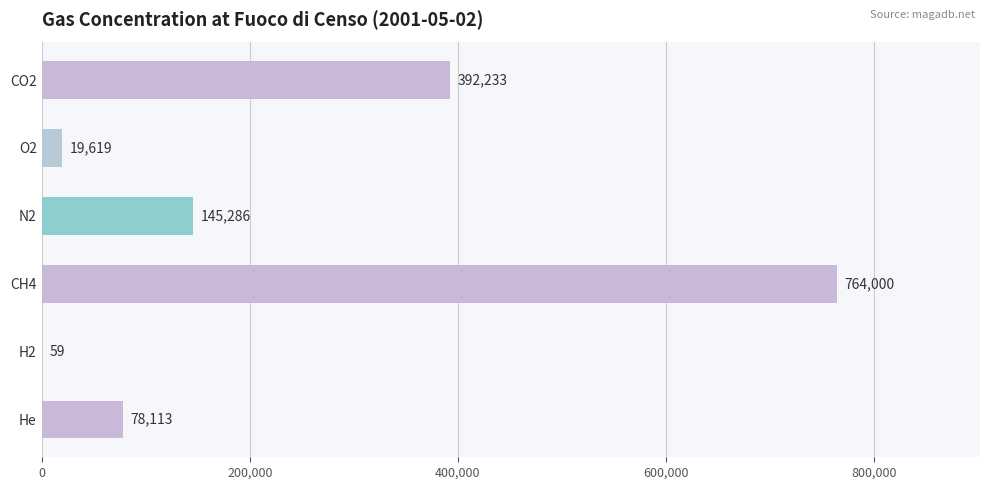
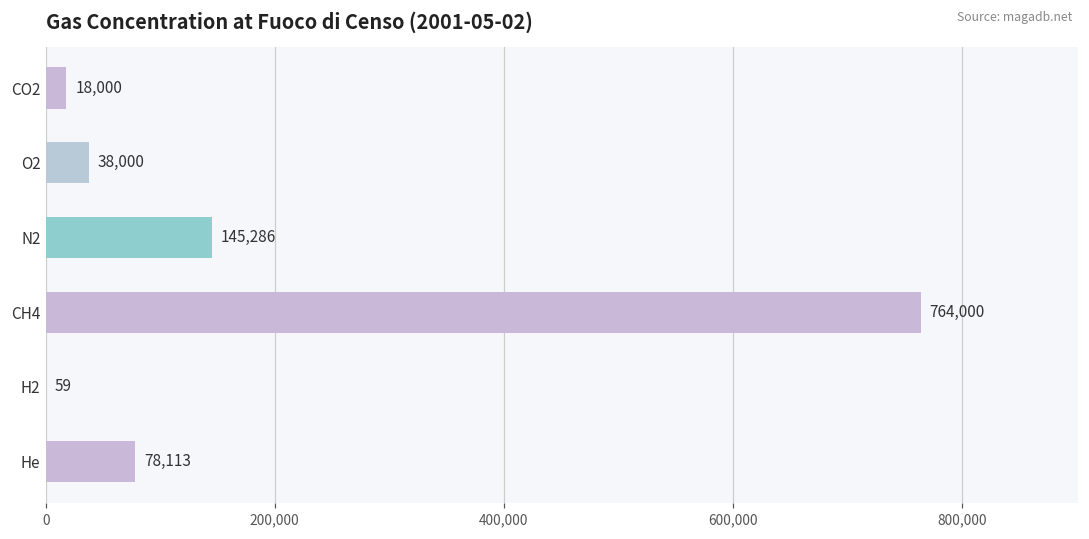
CO2: 392,233 -> 18,000
O2: 19,619 -> 38,000
